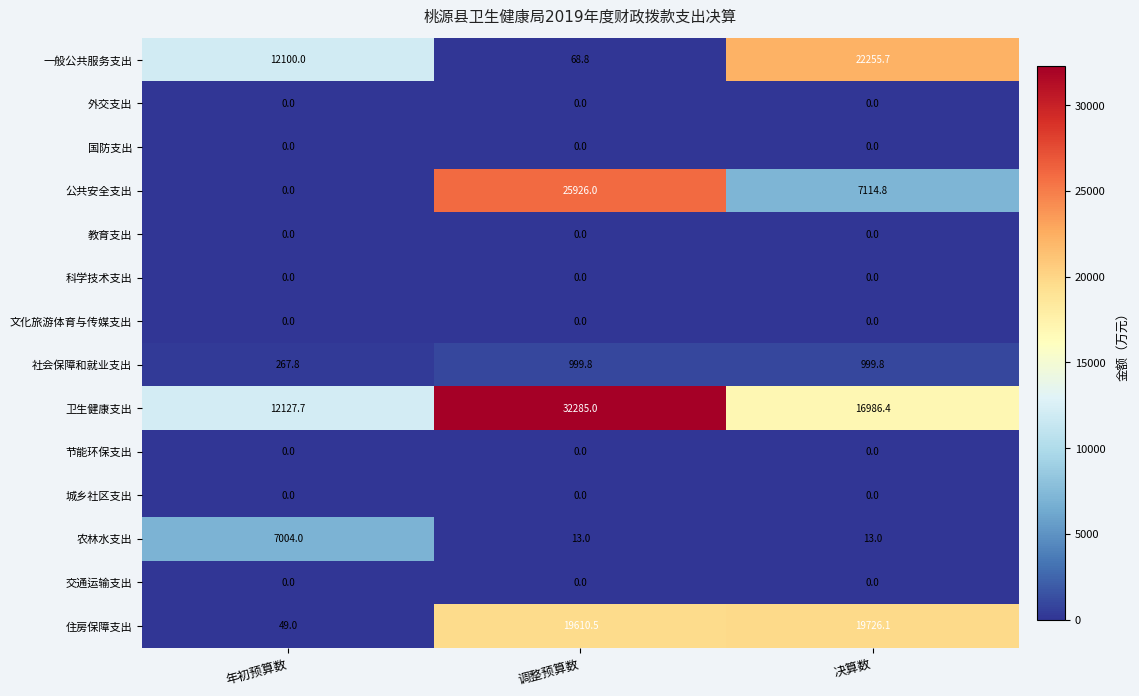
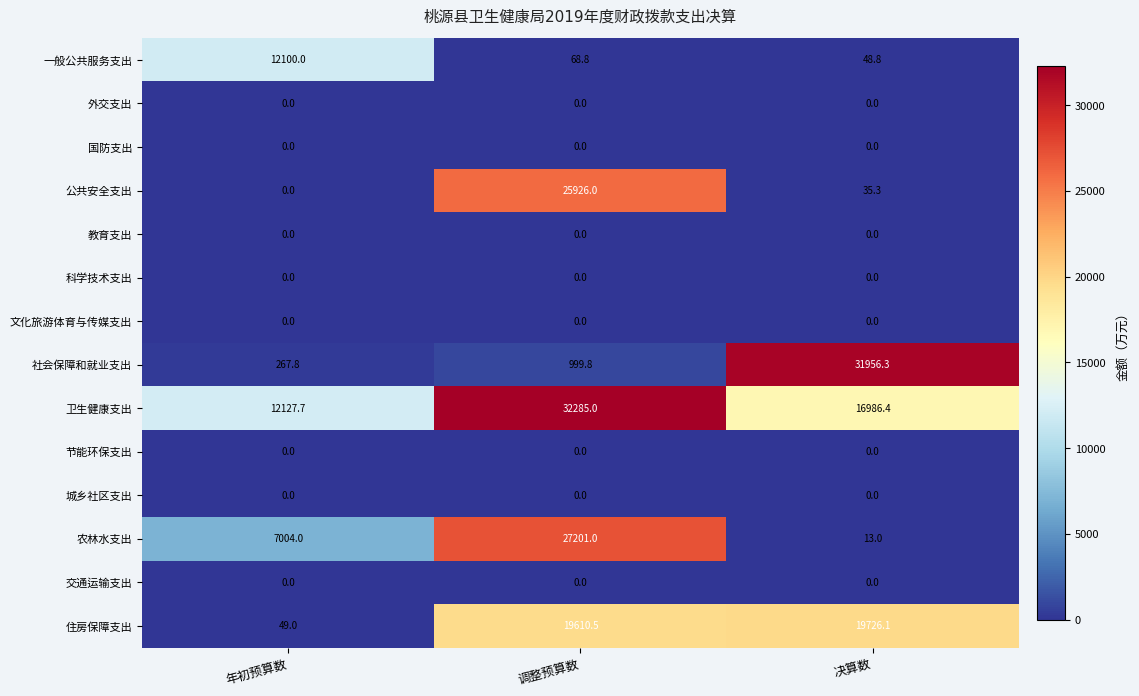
一般公共服务支出, 决算数: 22255.7 -> 48.8
公共安全支出, 决算数: 7114.8 -> 35.3
社会保障和就业支出, 决算数: 999.8 -> 31956.3
农林水支出, 调整预算数: 13.0 -> 27201.0
